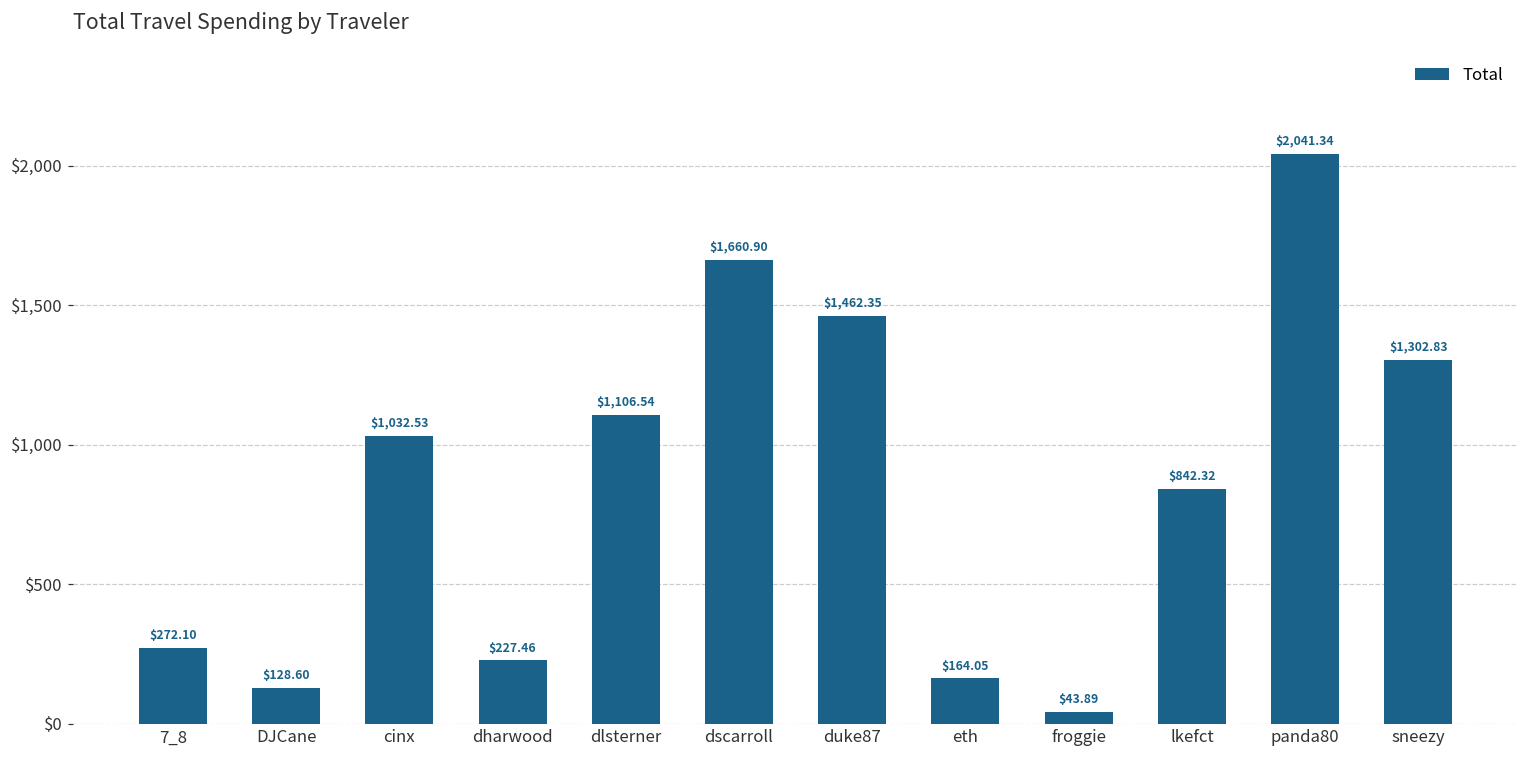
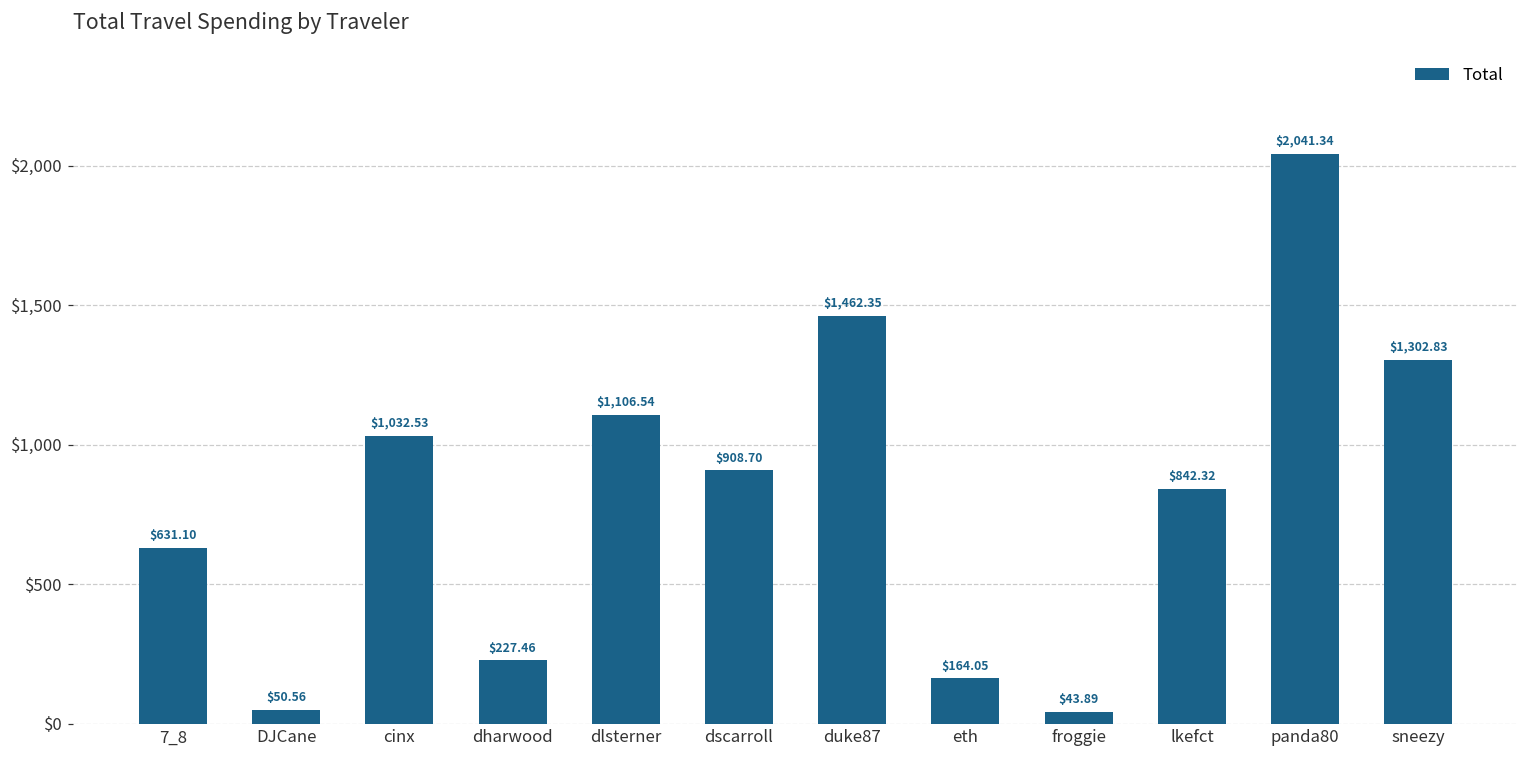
7_8: $272.10 -> $631.10
DJCane: $128.60 -> $50.56
dscarroll: $1,660.90 -> $908.70
